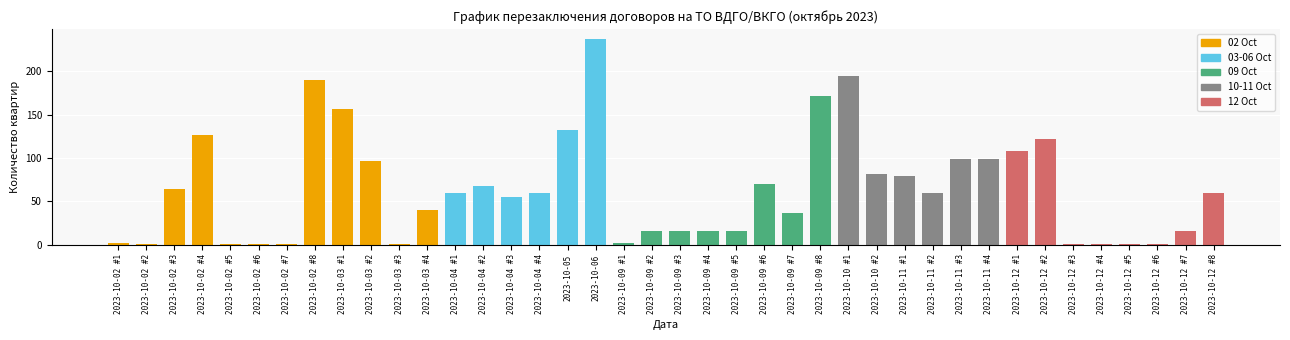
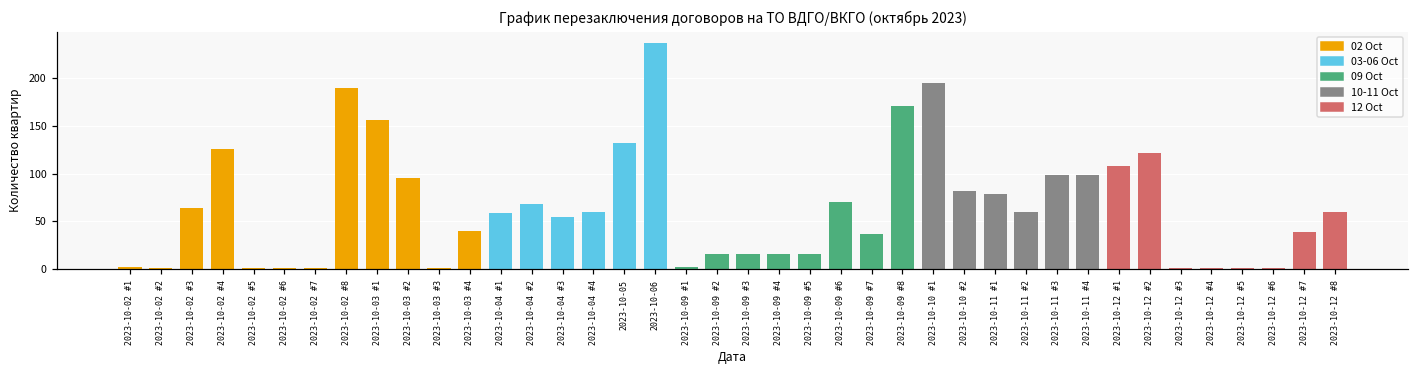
2023-10-12 #7: 20 -> 40
